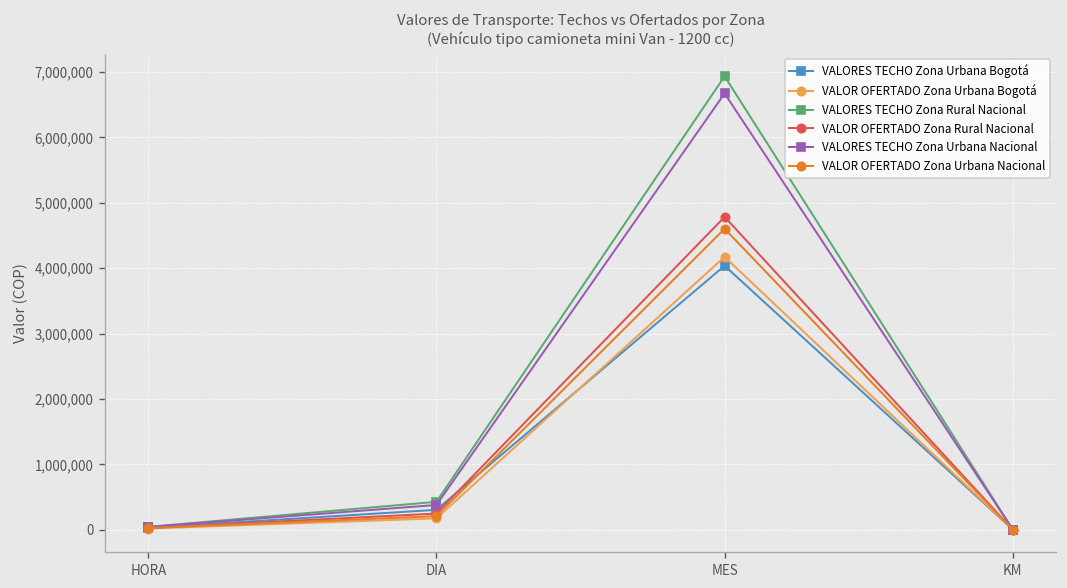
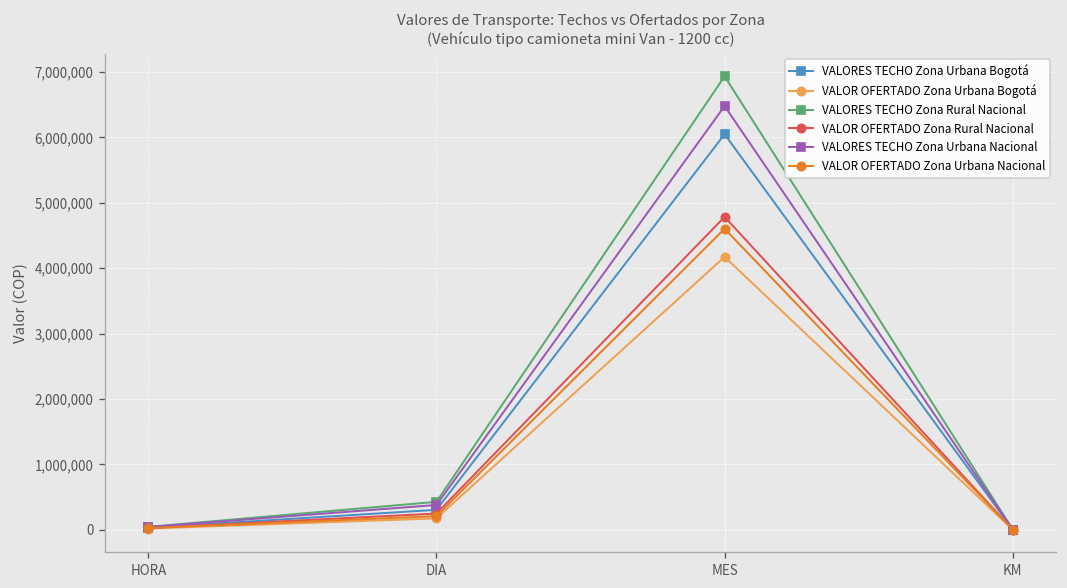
VALORES TECHO Zona Urbana Bogotá, MES: 4,000,000 -> 6,000,000
VALORES TECHO Zona Urbana Nacional, MES: 6,700,000 -> 6,500,000
